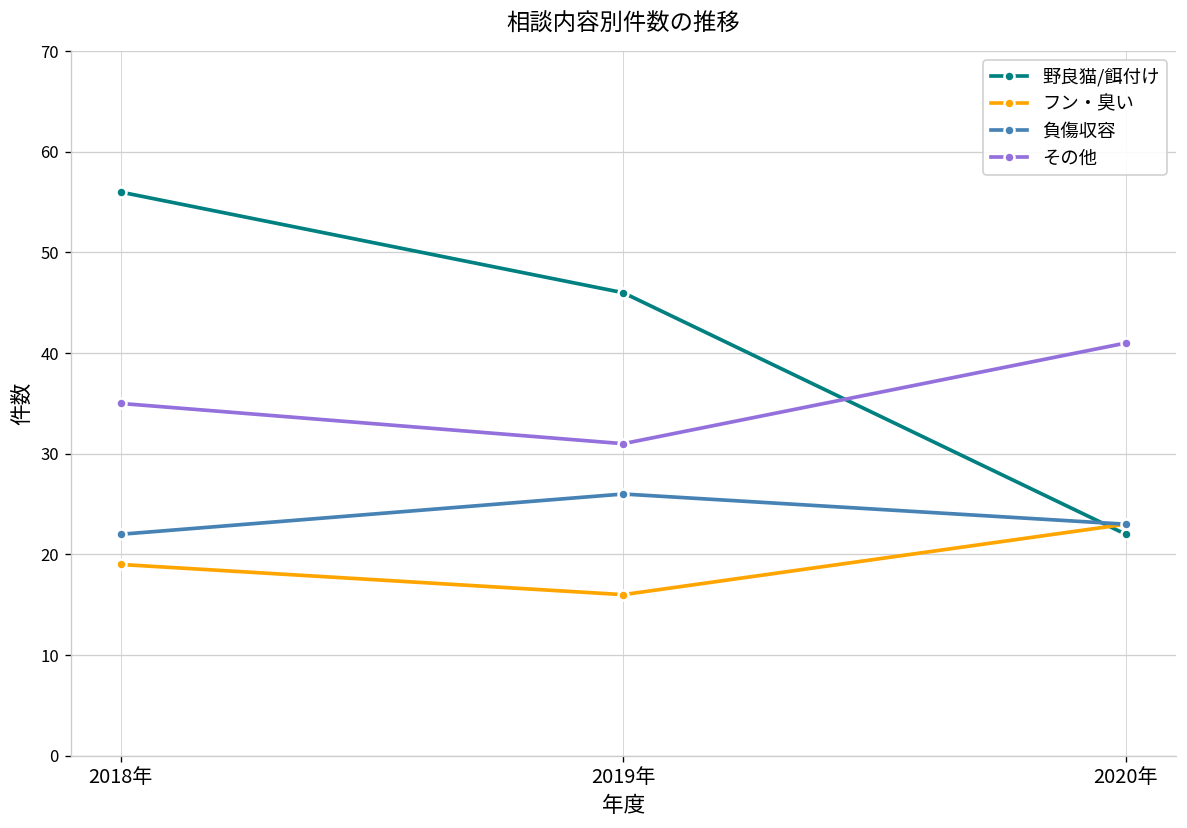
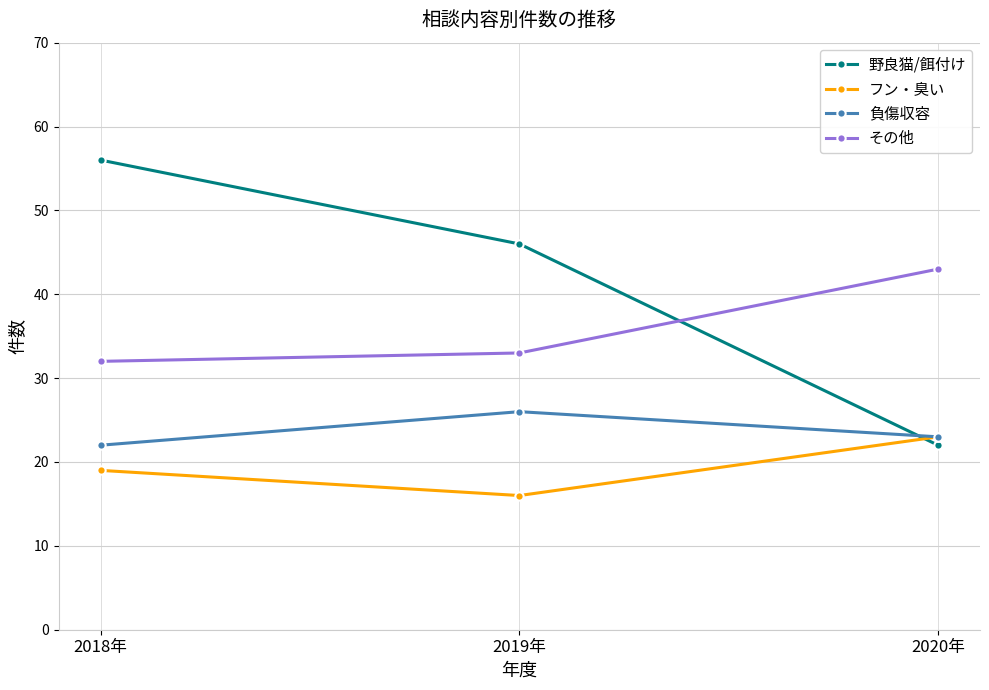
その他, 2018年: 35 -> 32
その他, 2019年: 31 -> 33
その他, 2020年: 41 -> 43
